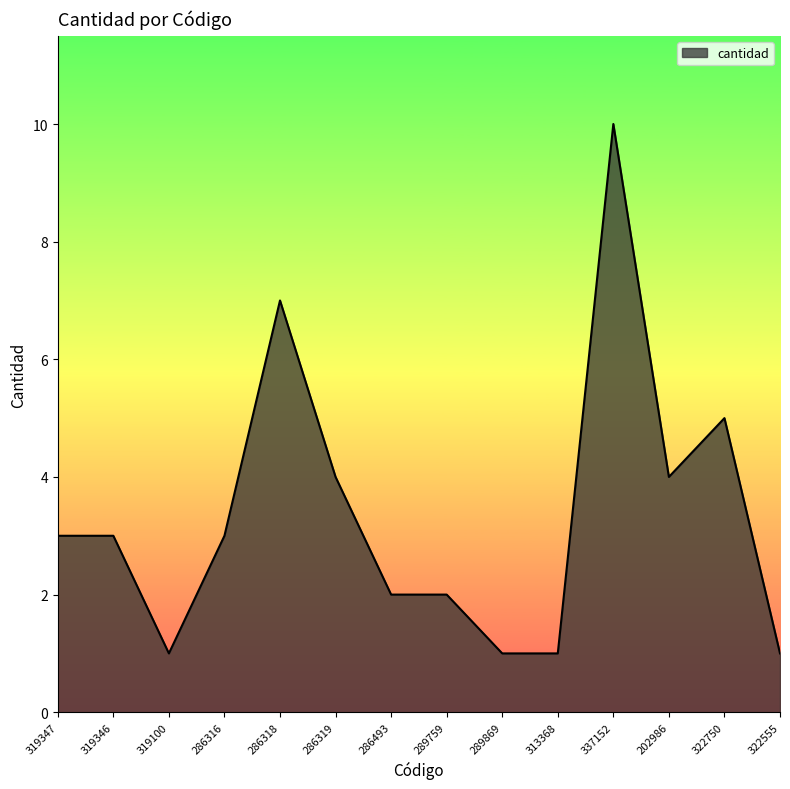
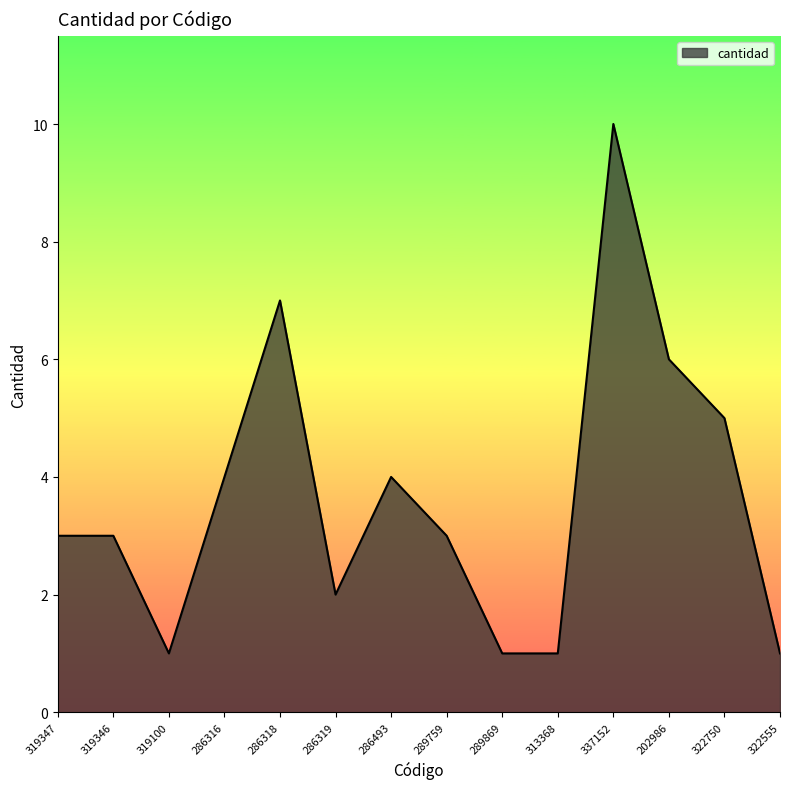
286316: 3 -> 4
286319: 4 -> 2
286493: 2 -> 4
289759: 2 -> 3
202986: 4 -> 6
